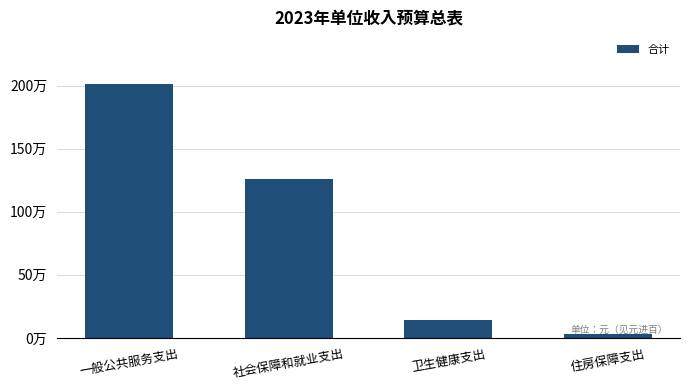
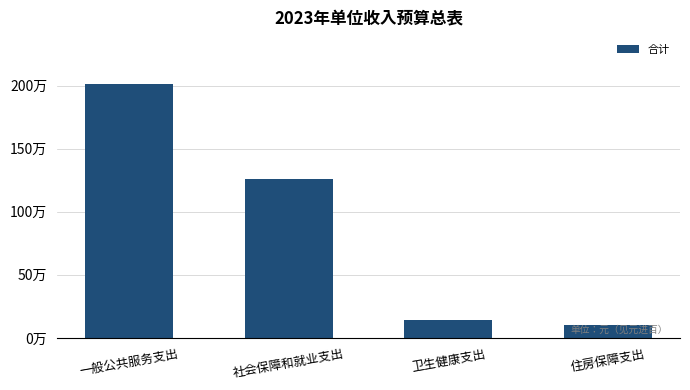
住房保障支出: 3万 -> 10万
